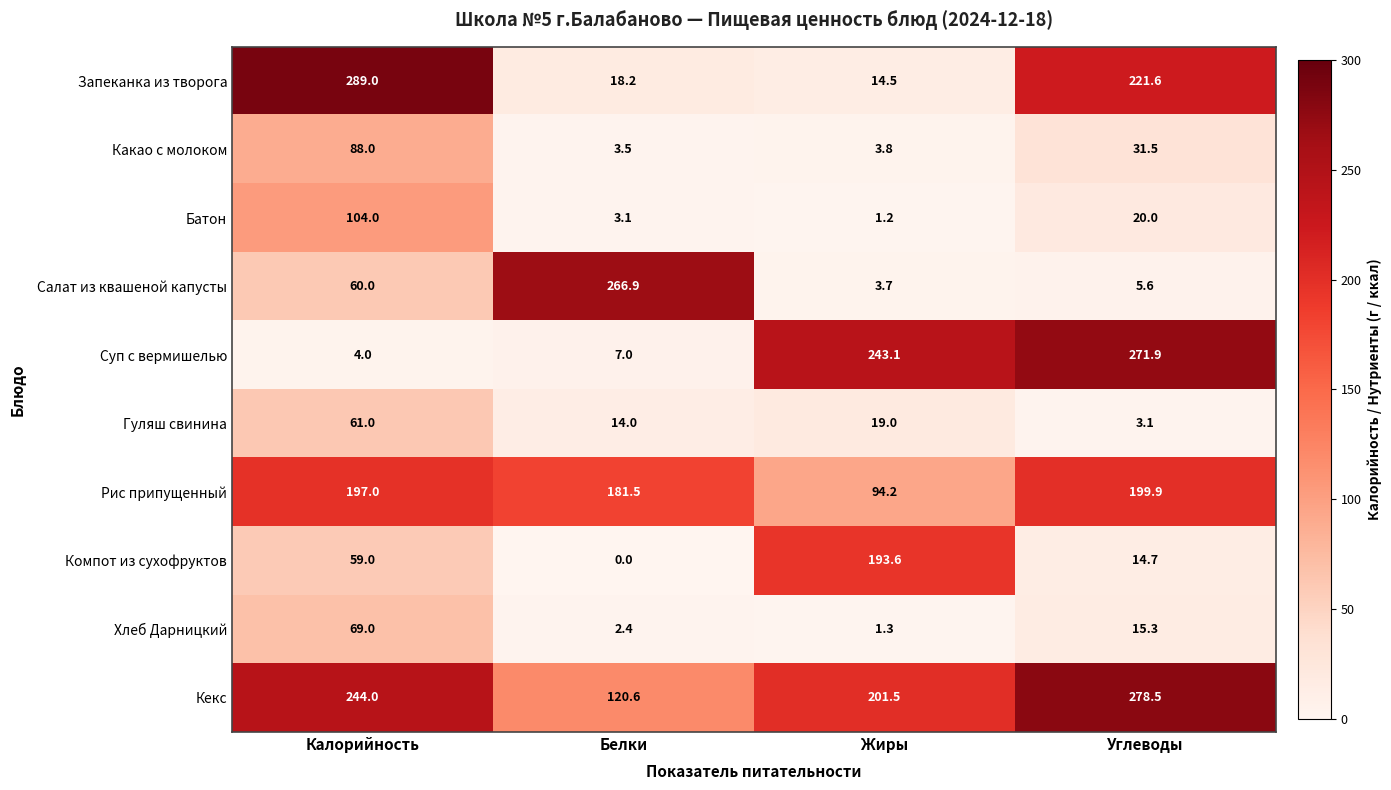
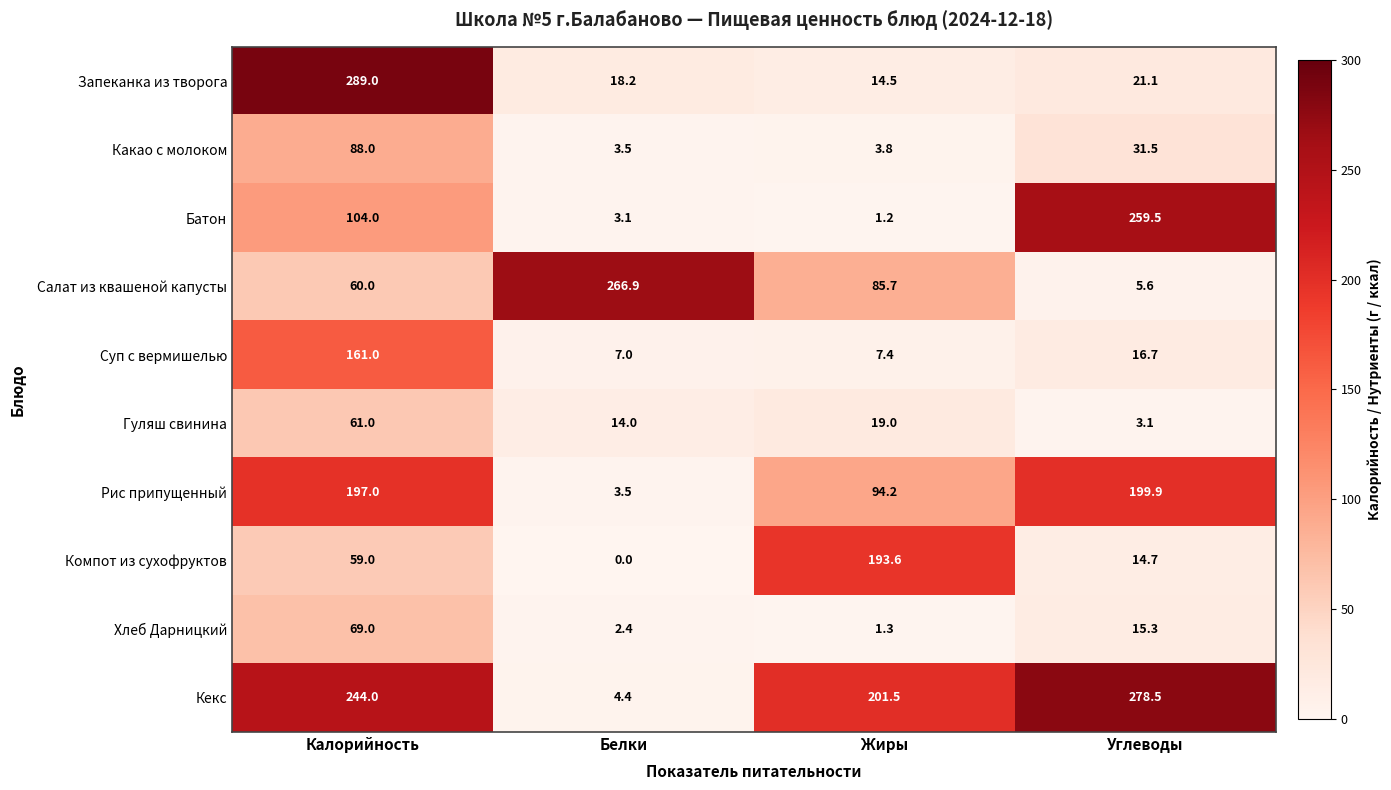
Запеканка из творога, Углеводы: 221.6 -> 21.1
Батон, Углеводы: 20.0 -> 259.5
Салат из квашеной капусты, Жиры: 3.7 -> 85.7
Суп с вермишелью, Калорийность: 4.0 -> 161.0
Суп с вермишелью, Жиры: 243.1 -> 7.4
Суп с вермишелью, Углеводы: 271.9 -> 16.7
Рис припущенный, Белки: 181.5 -> 3.5
Кекс, Белки: 120.6 -> 4.4
